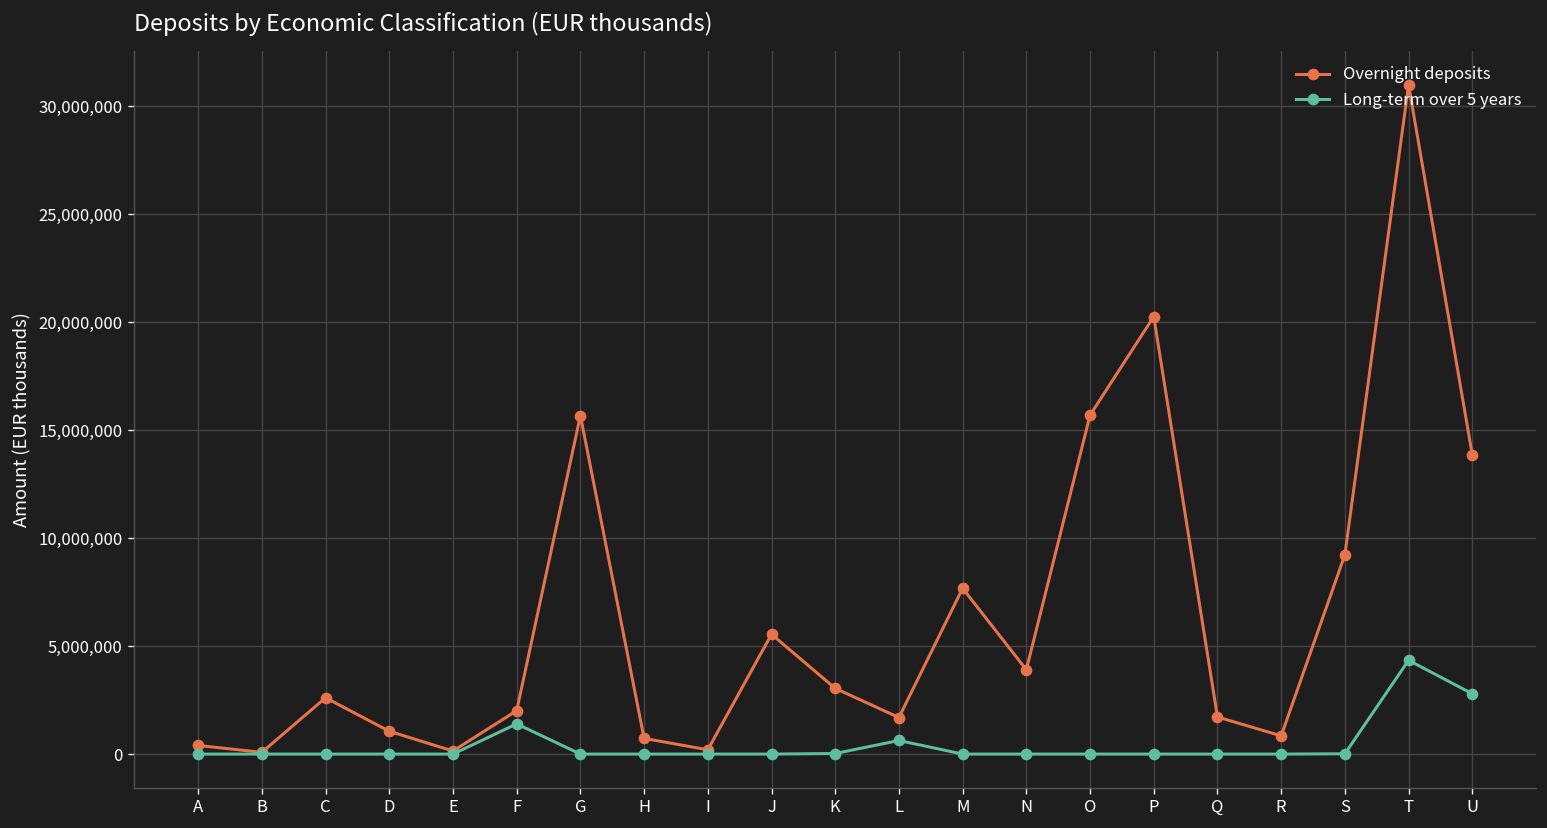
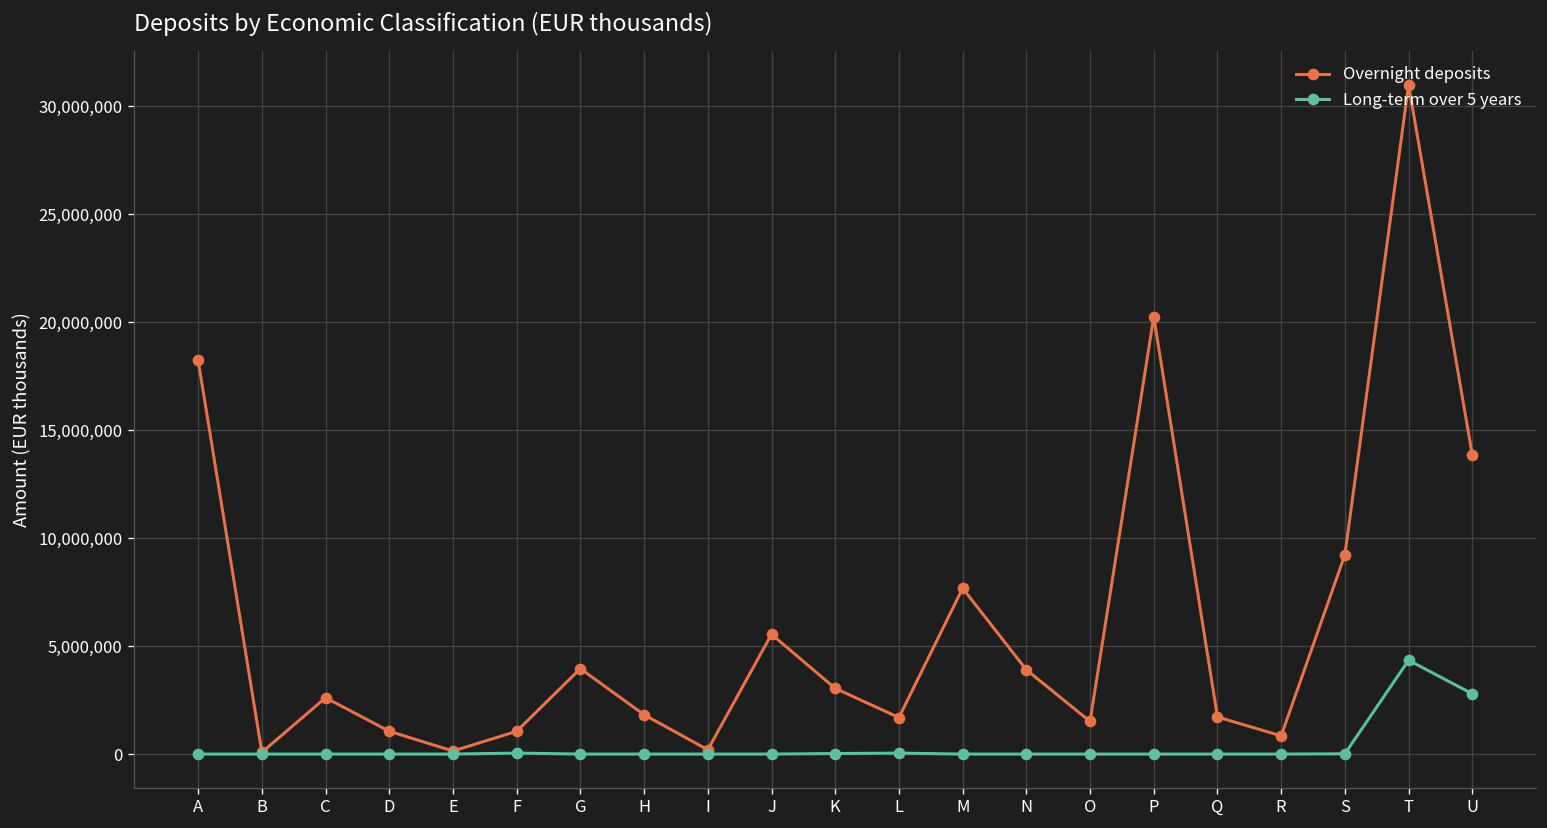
Overnight deposits, A: 400,000 -> 18,200,000
Overnight deposits, F: 2,000,000 -> 1,100,000
Long-term over 5 years, F: 1,400,000 -> 0
Overnight deposits, G: 15,700,000 -> 4,000,000
Overnight deposits, H: 700,000 -> 1,800,000
Long-term over 5 years, L: 600,000 -> 0
Overnight deposits, O: 15,700,000 -> 1,500,000
